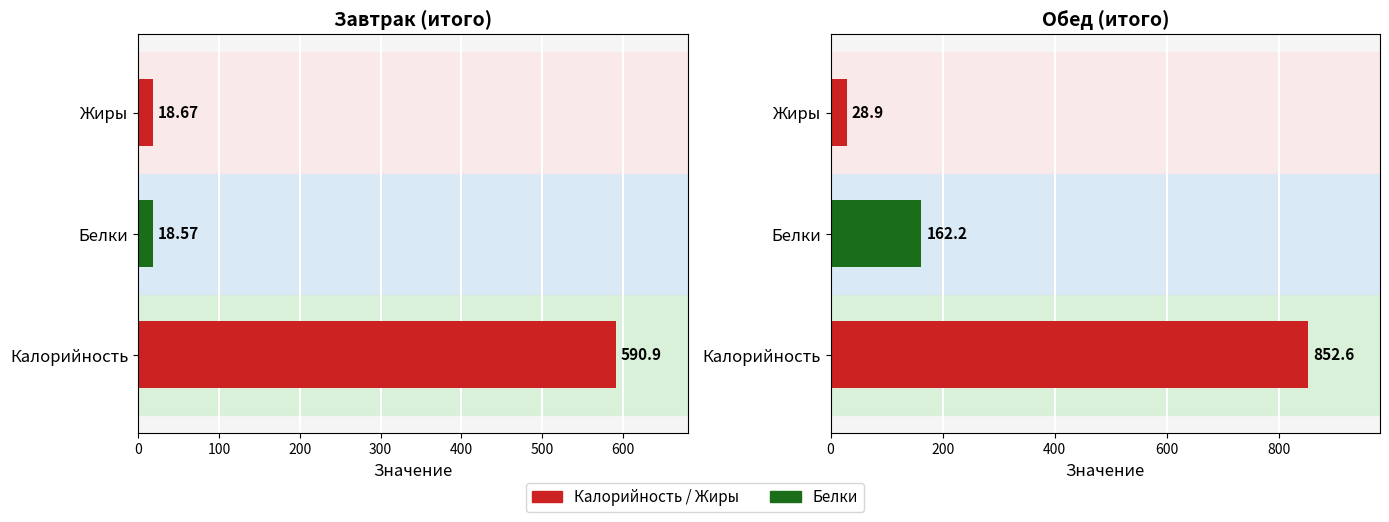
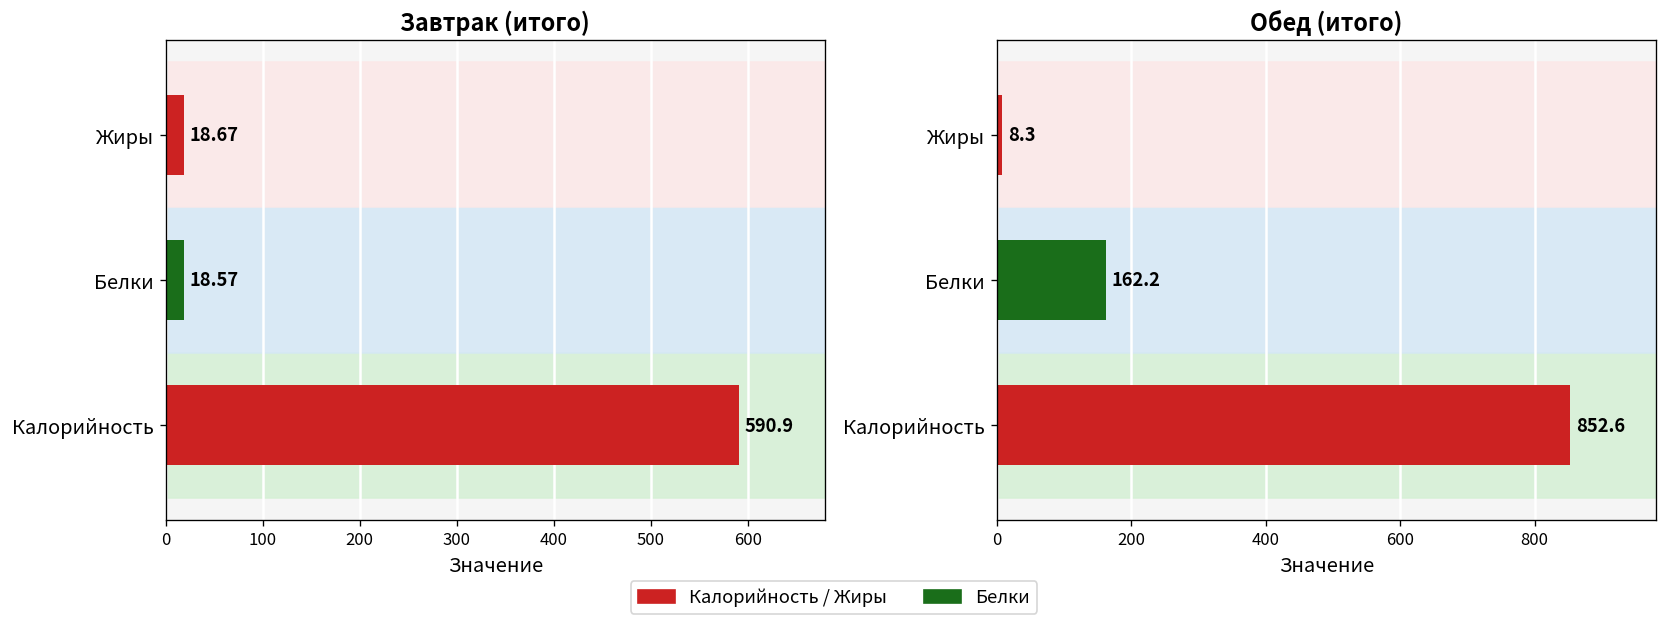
Обед (итого), Жиры: 28.9 -> 8.3
